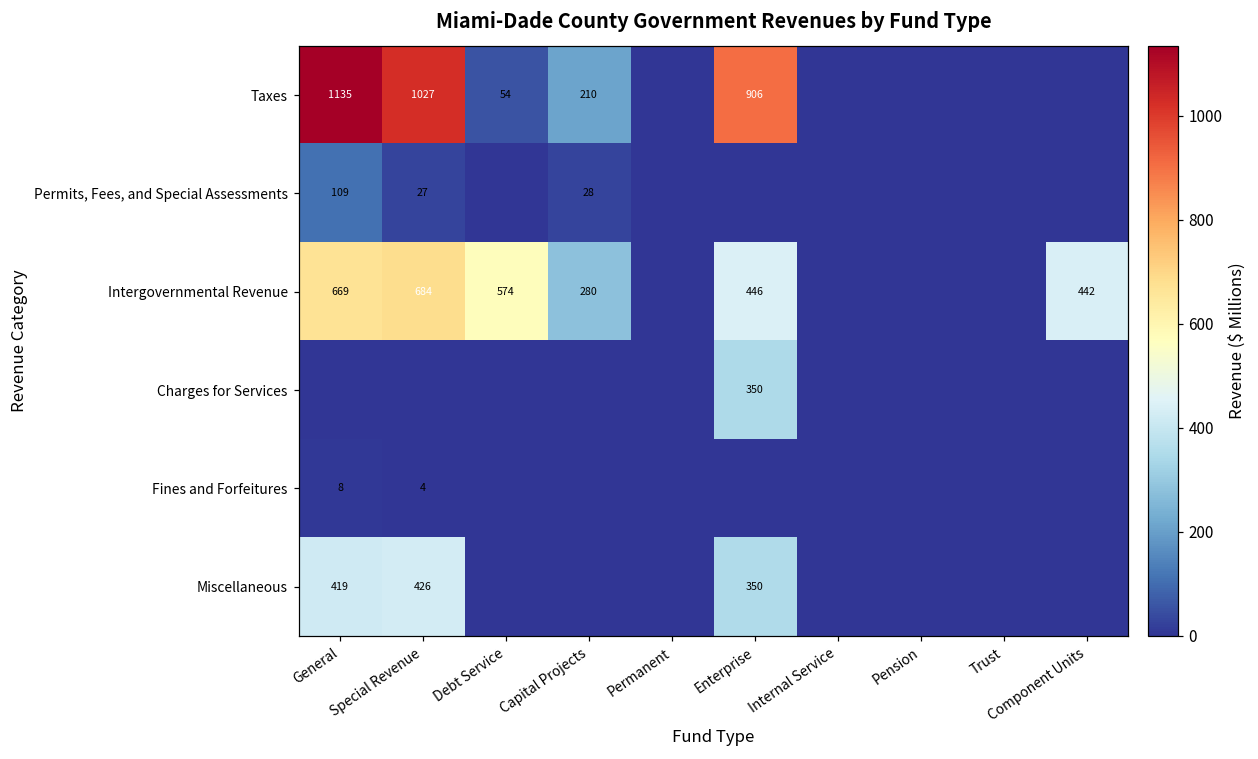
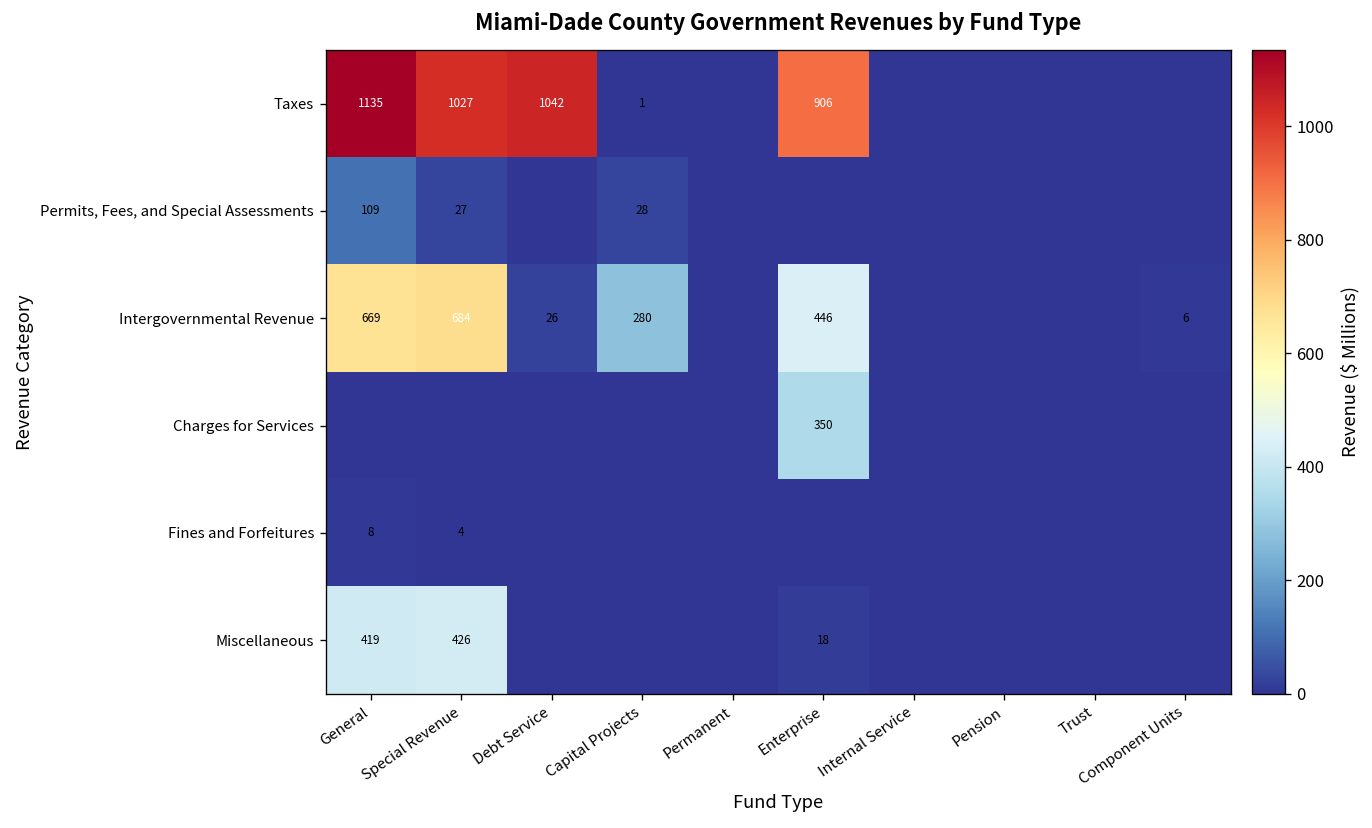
Taxes, Debt Service: 54 -> 1042
Taxes, Capital Projects: 210 -> 1
Intergovernmental Revenue, Debt Service: 574 -> 26
Intergovernmental Revenue, Component Units: 442 -> 6
Miscellaneous, Enterprise: 350 -> 18
